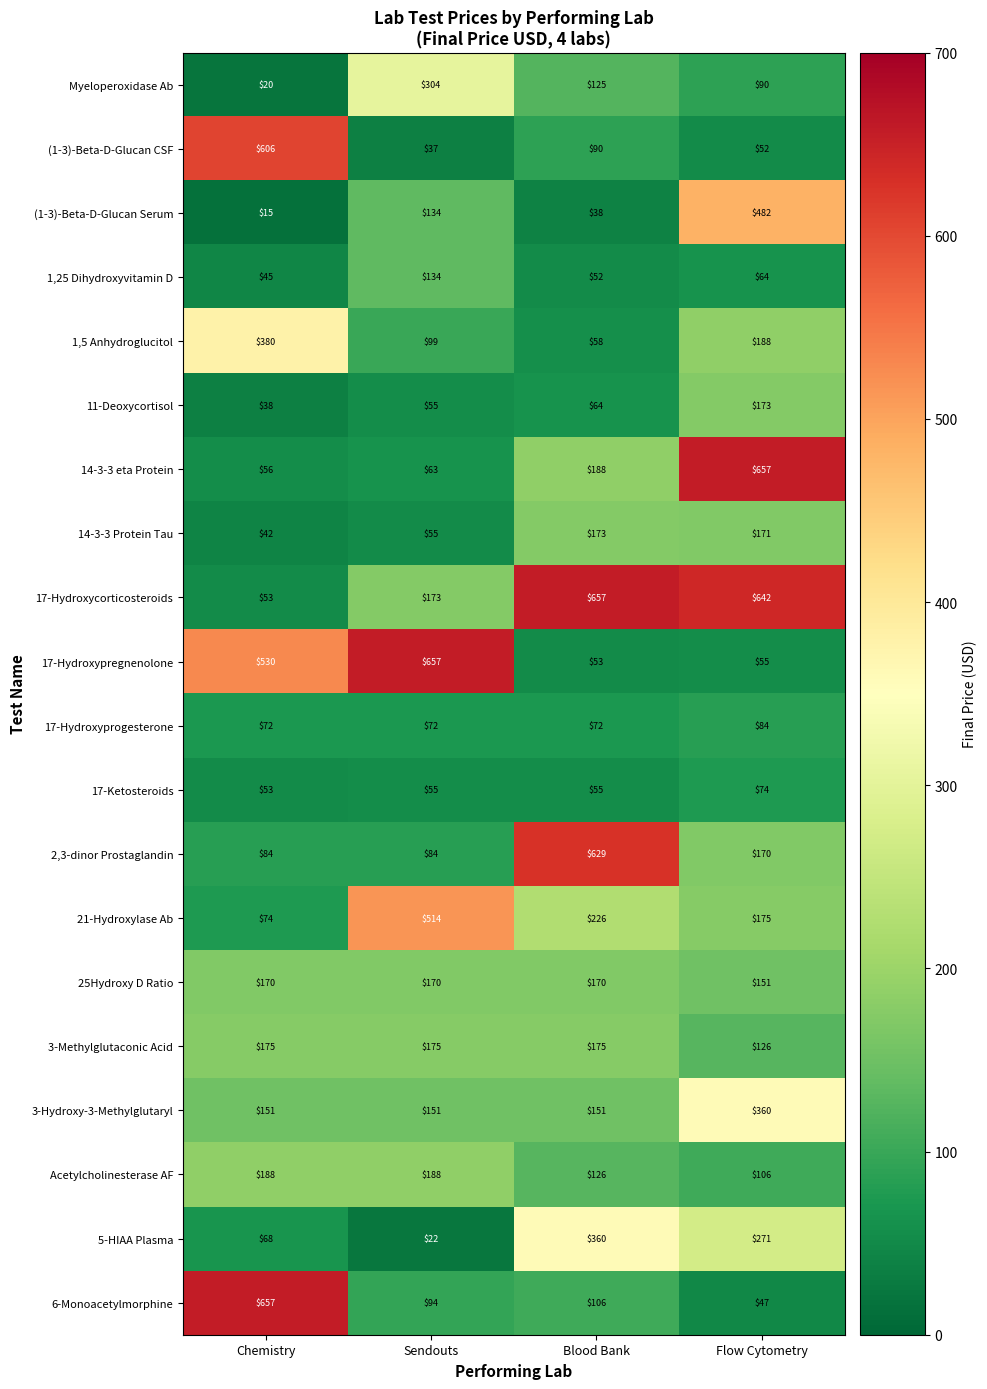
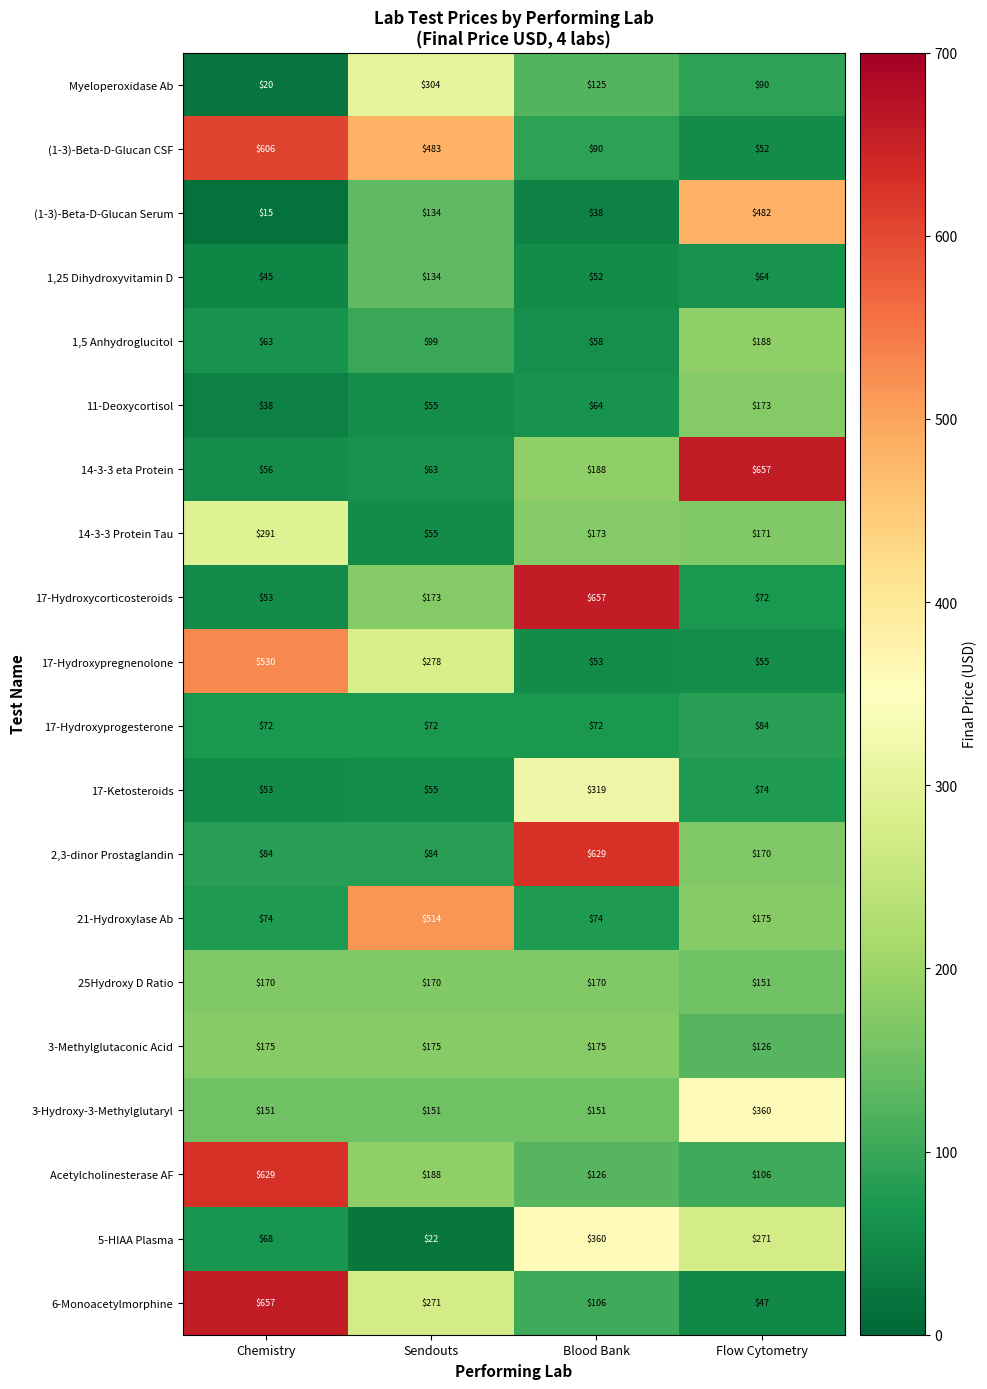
(1-3)-Beta-D-Glucan CSF, Sendouts: $37 -> $483
1,5 Anhydroglucitol, Chemistry: $380 -> $63
14-3-3 Protein Tau, Chemistry: $42 -> $291
17-Hydroxycorticosteroids, Flow Cytometry: $642 -> $72
17-Hydroxypregnenolone, Sendouts: $657 -> $278
17-Ketosteroids, Blood Bank: $55 -> $319
21-Hydroxylase Ab, Blood Bank: $226 -> $74
Acetylcholinesterase AF, Chemistry: $188 -> $629
6-Monoacetylmorphine, Sendouts: $94 -> $271
